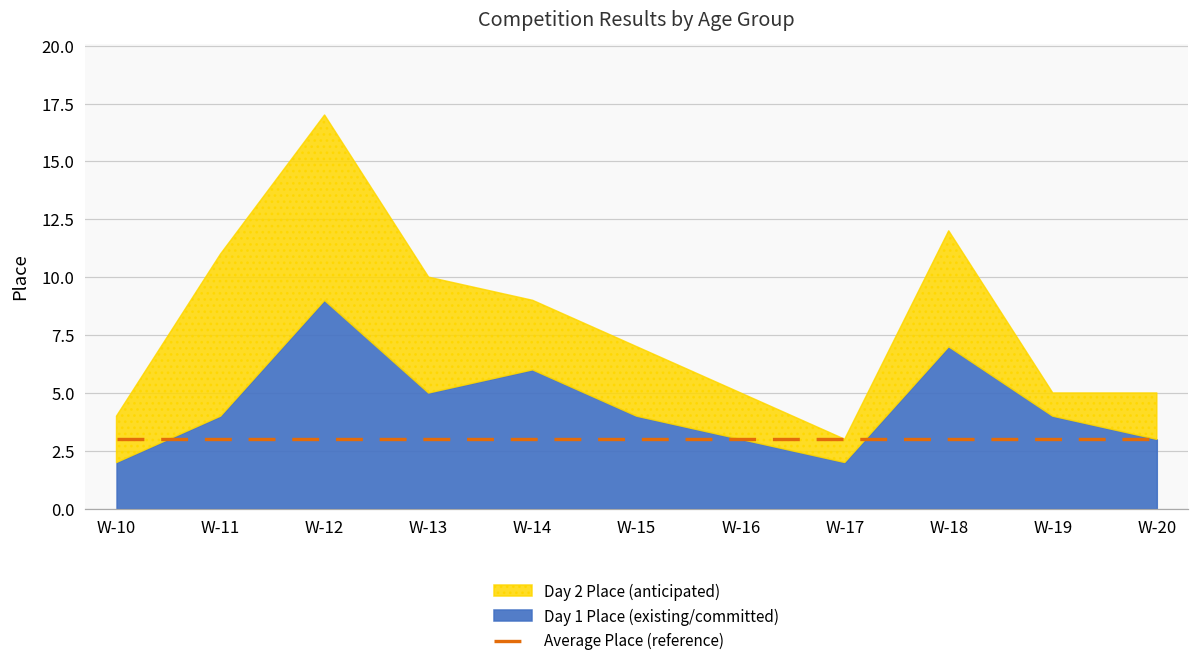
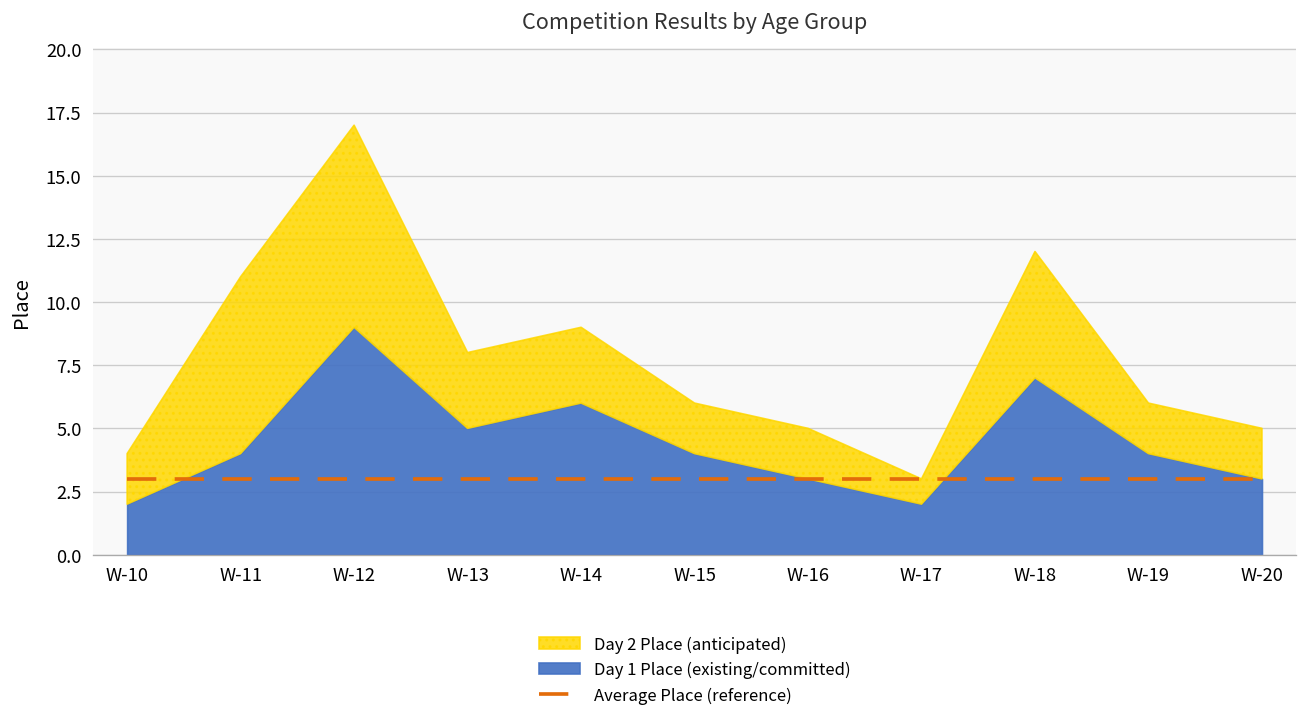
Day 2 Place (anticipated), W-13: 5 -> 3
Day 2 Place (anticipated), W-15: 3 -> 2
Day 2 Place (anticipated), W-19: 1 -> 2
